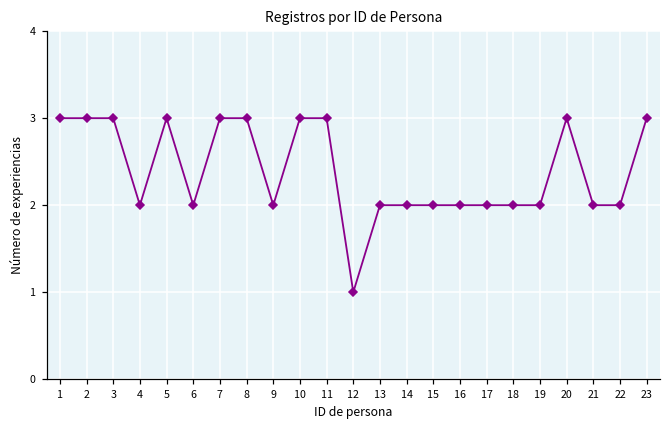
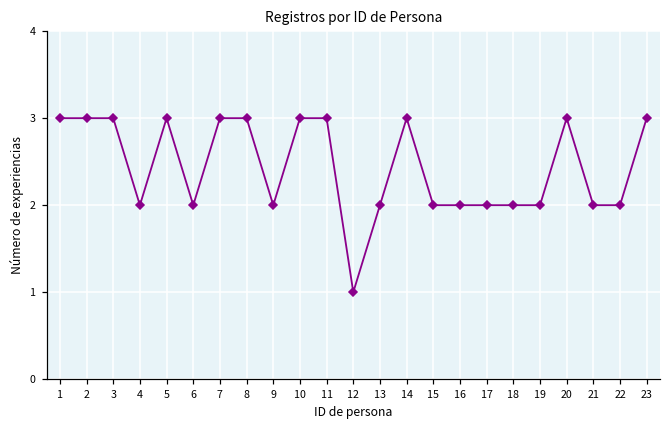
14: 2 -> 3
